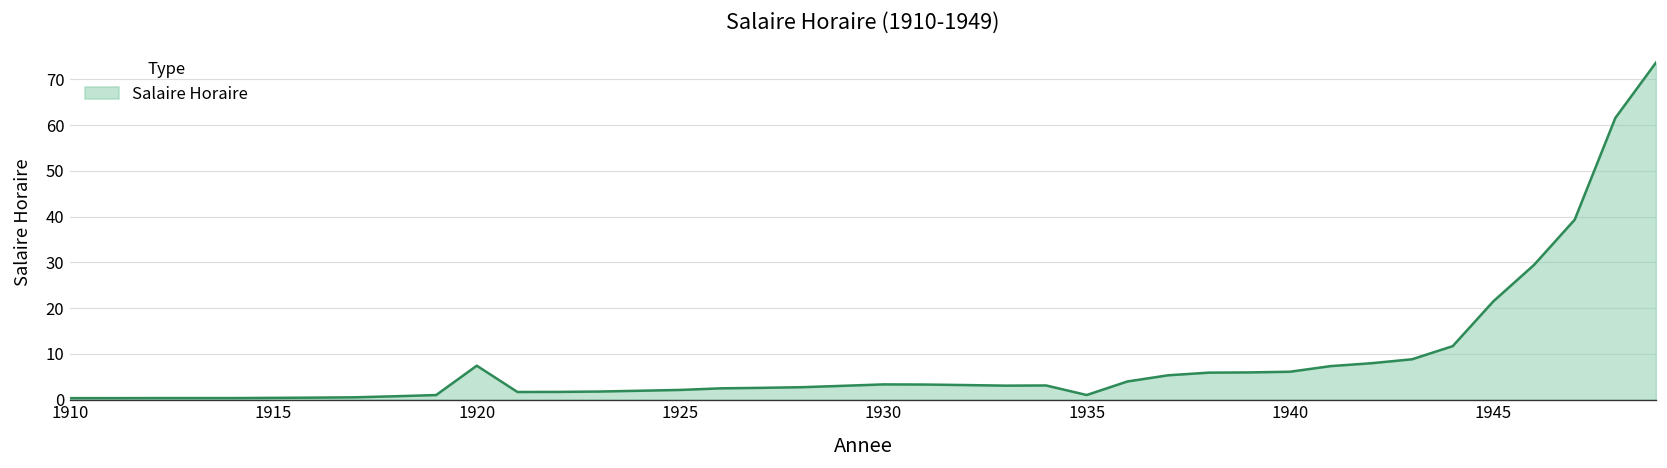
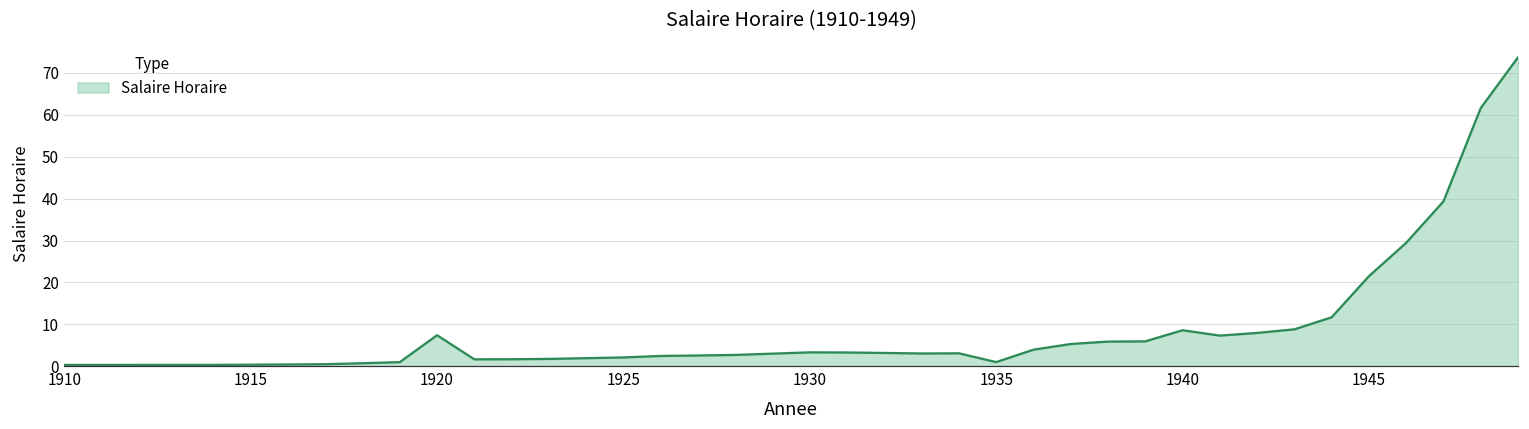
1940: 6 -> 9
